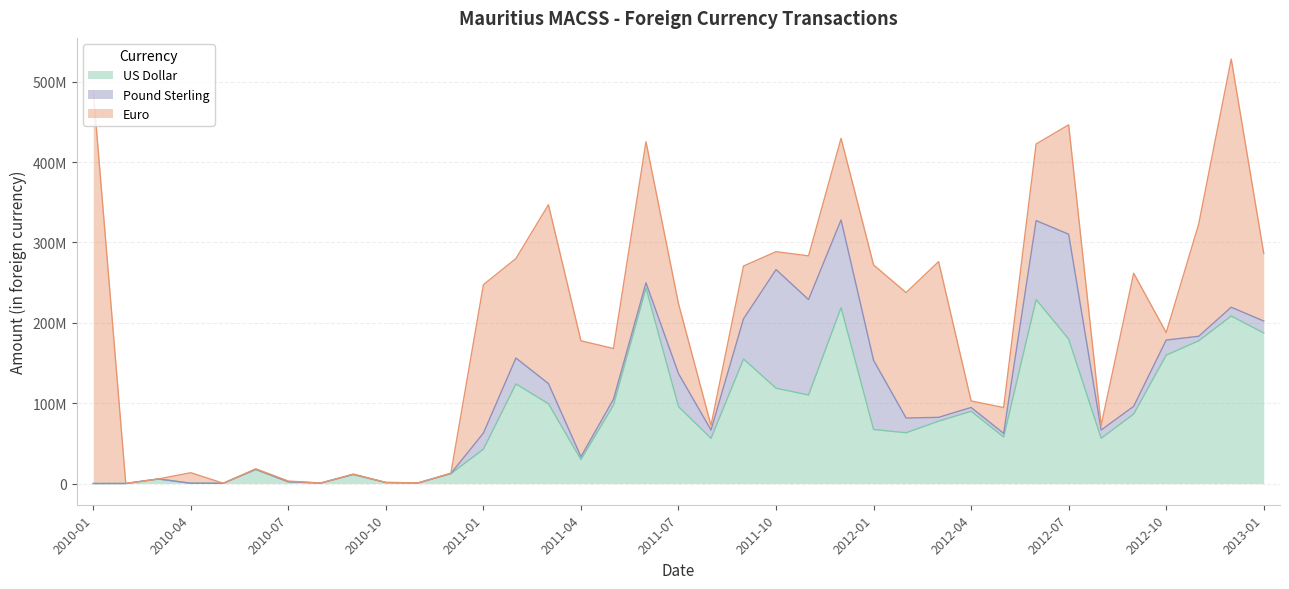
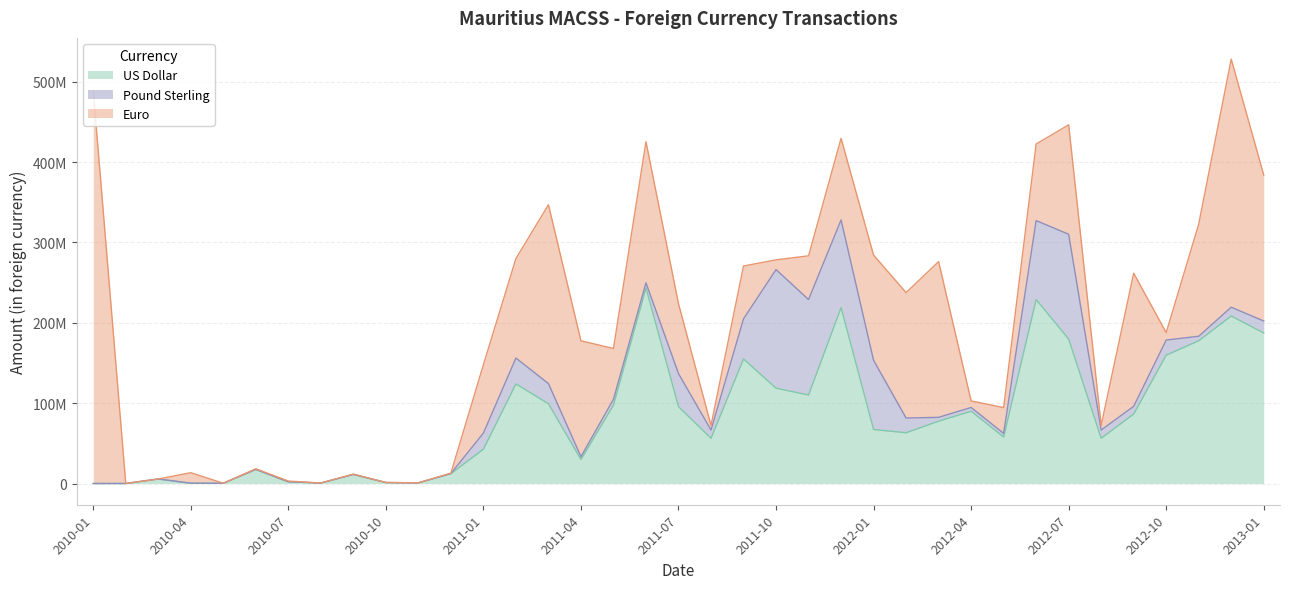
Euro, 2011-01: 180000000 -> 90000000
Euro, 2011-10: 20000000 -> 10000000
Euro, 2012-01: 120000000 -> 130000000
Euro, 2013-01: 80000000 -> 180000000
